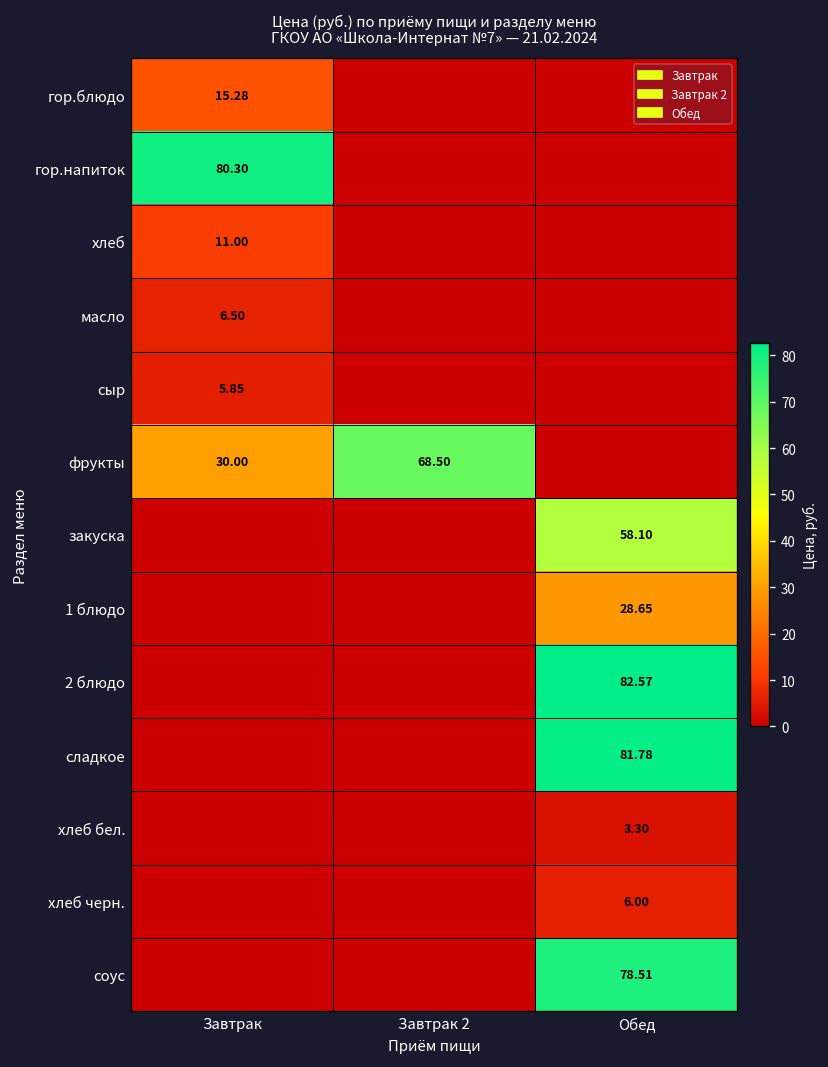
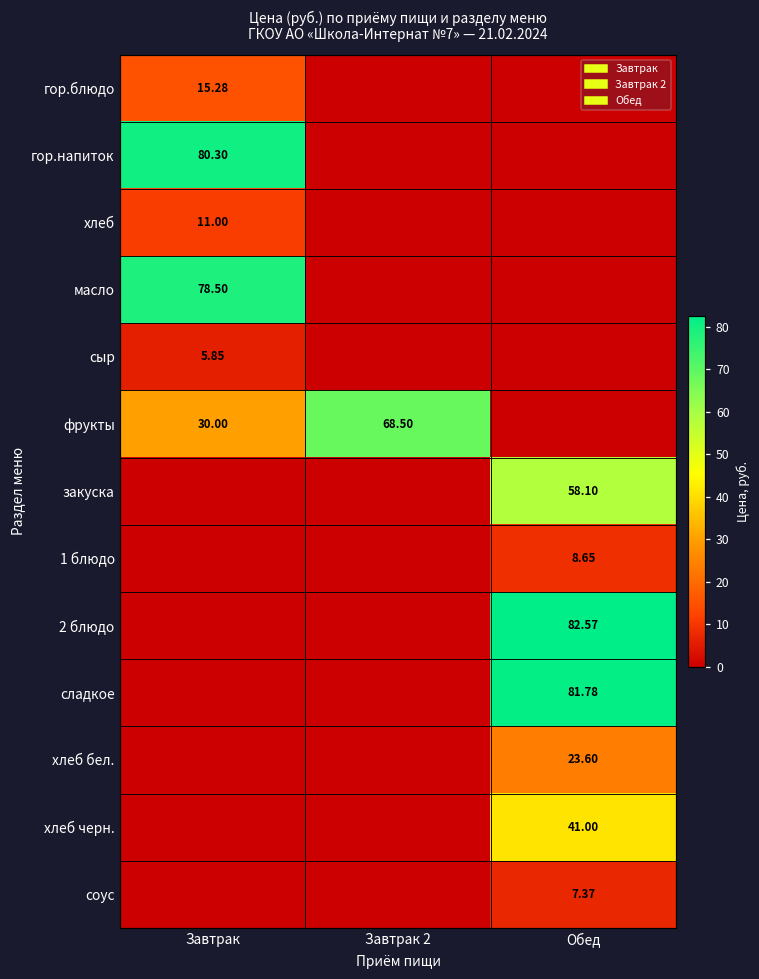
масло, Завтрак: 6.50 -> 78.50
1 блюдо, Обед: 28.65 -> 8.65
хлеб бел., Обед: 3.30 -> 23.60
хлеб черн., Обед: 6.00 -> 41.00
соус, Обед: 78.51 -> 7.37
